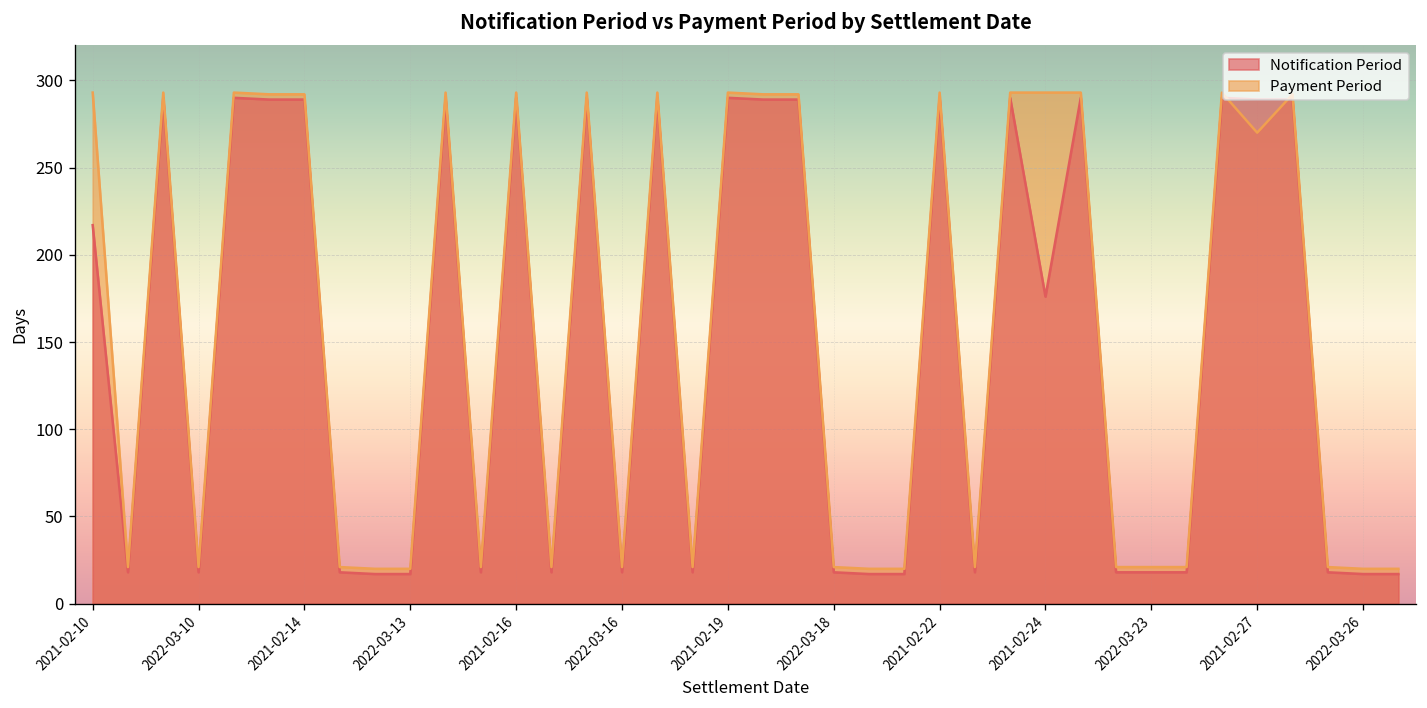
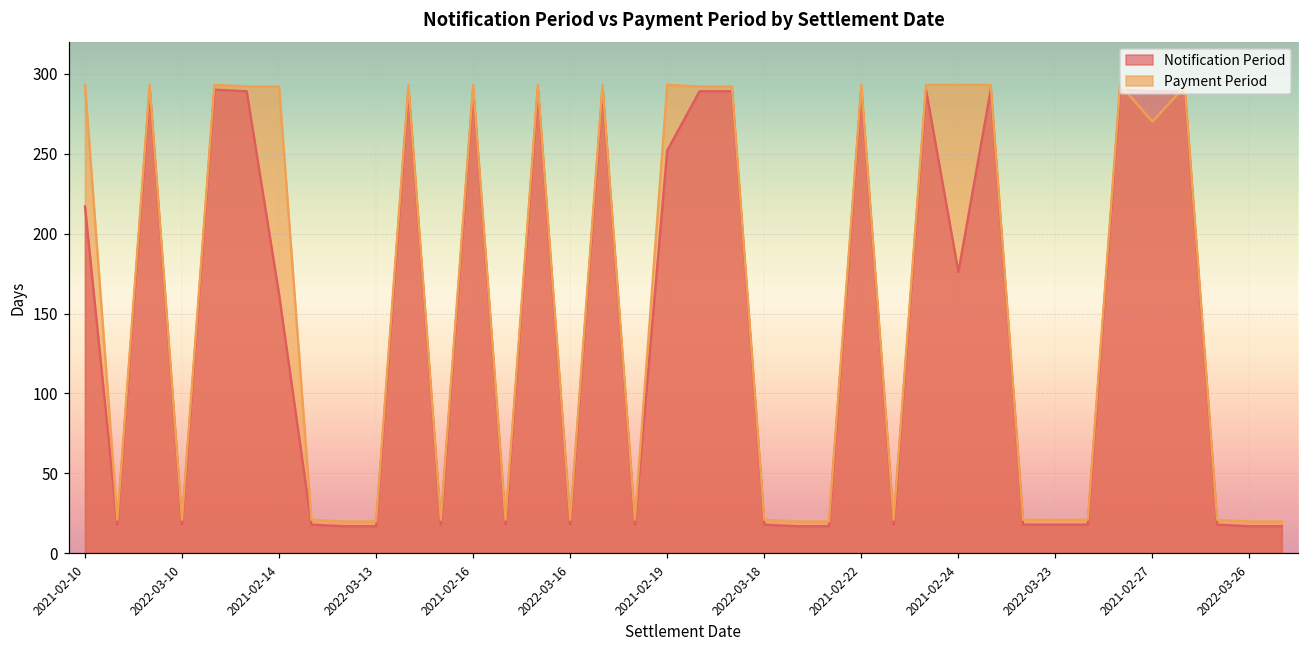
Notification Period, 2021-02-14: 289 -> 162
Notification Period, 2021-02-19: 290 -> 252
